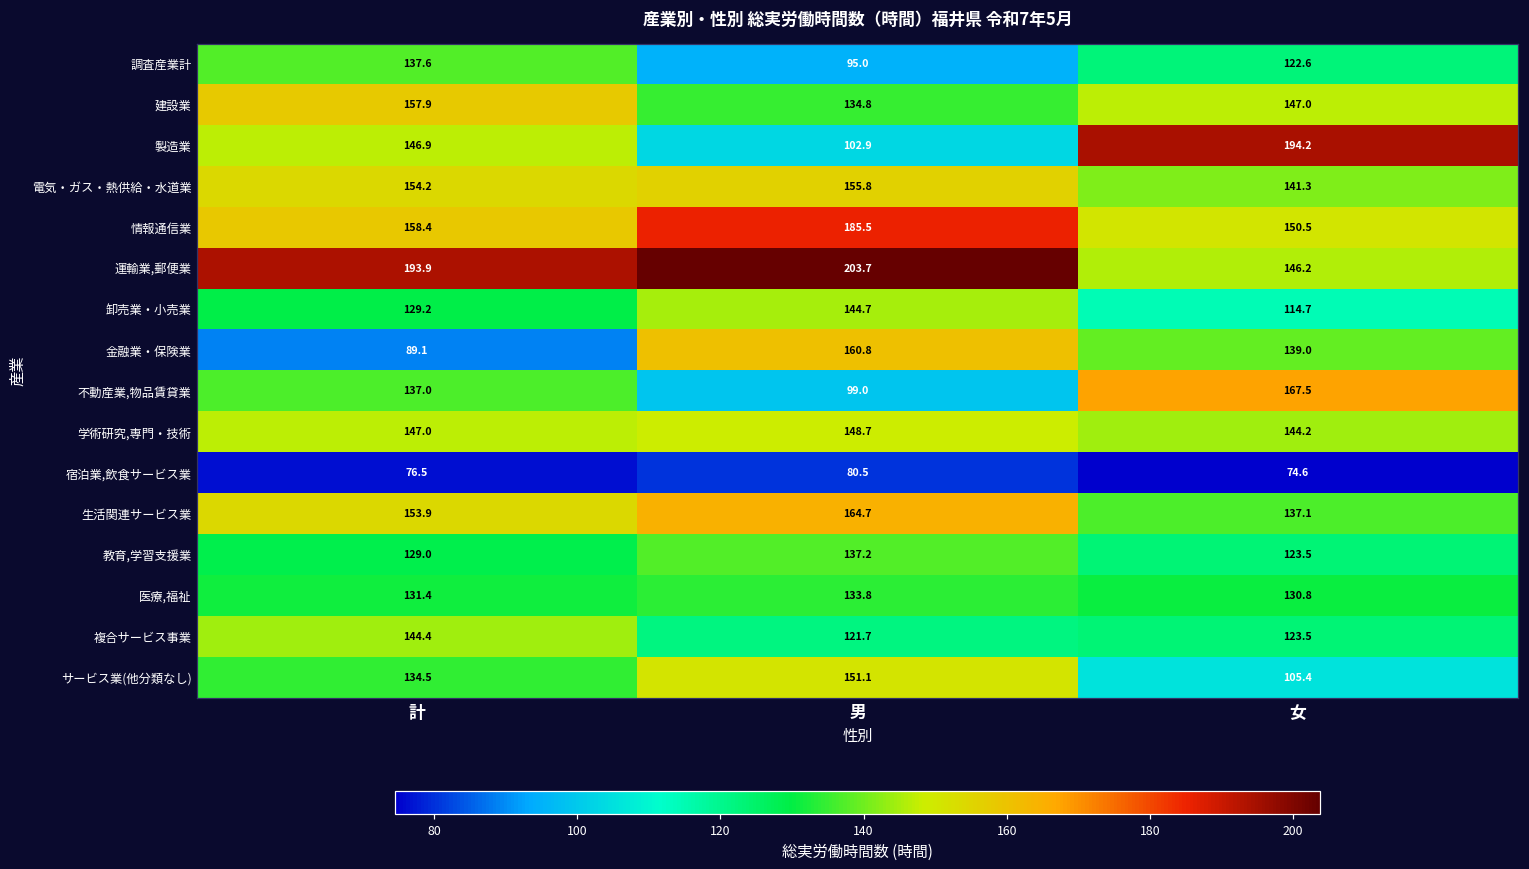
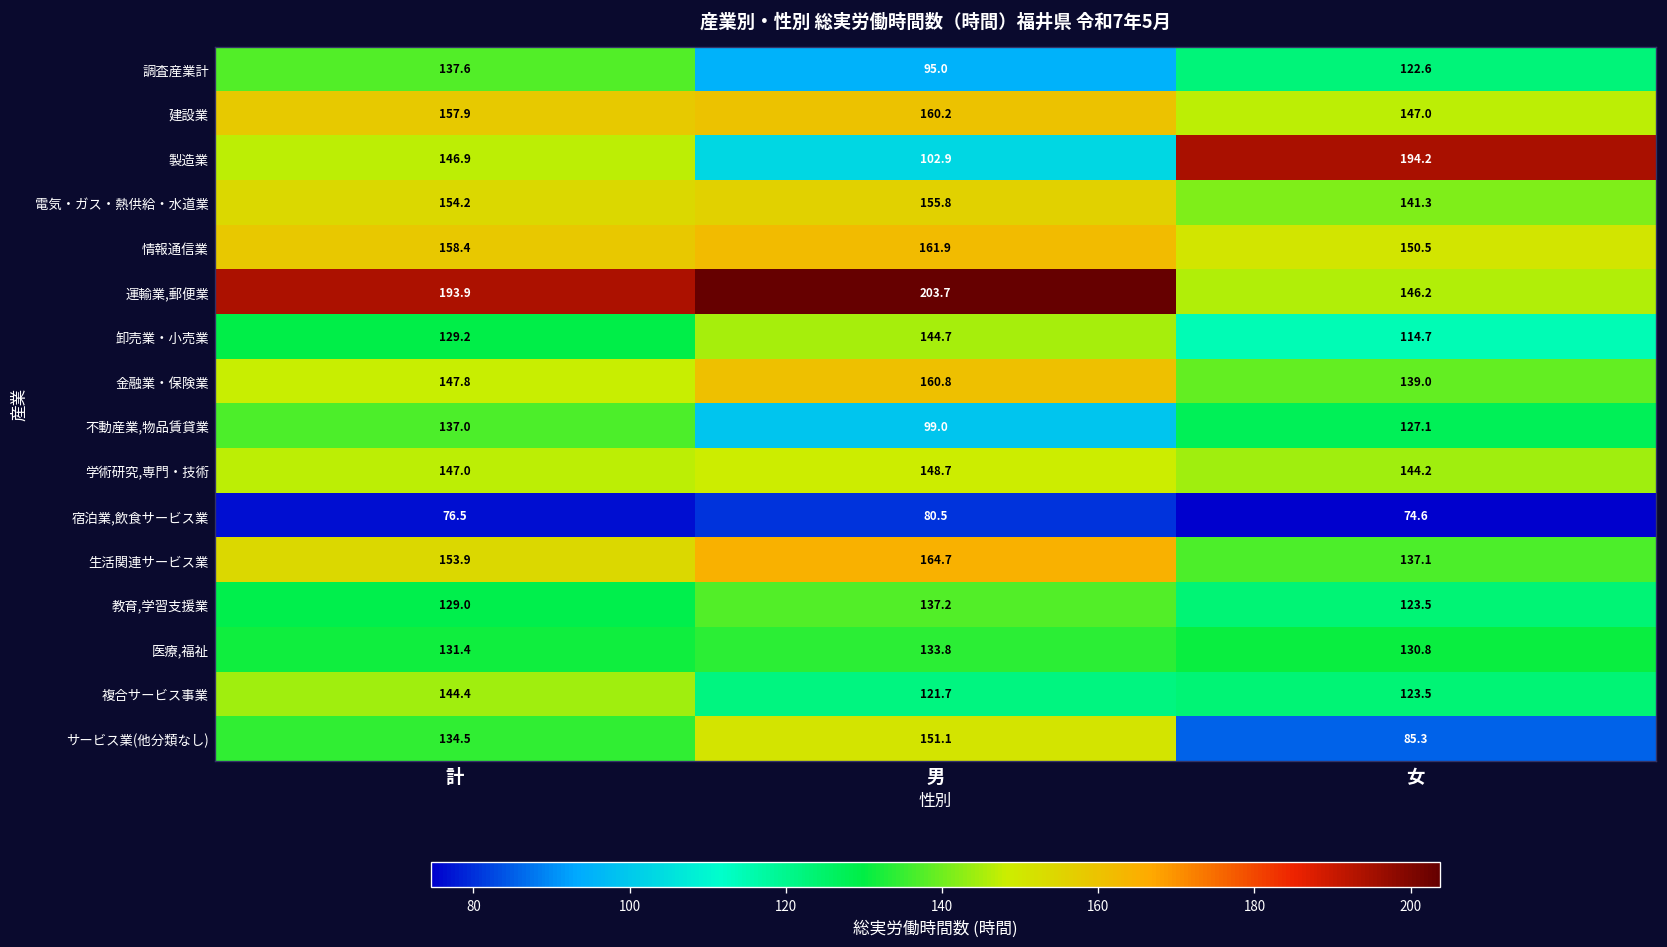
建設業, 男: 134.8 -> 160.2
情報通信業, 男: 185.5 -> 161.9
金融業・保険業, 計: 89.1 -> 147.8
不動産業,物品賃貸業, 女: 167.5 -> 127.1
サービス業(他分類なし), 女: 105.4 -> 85.3
